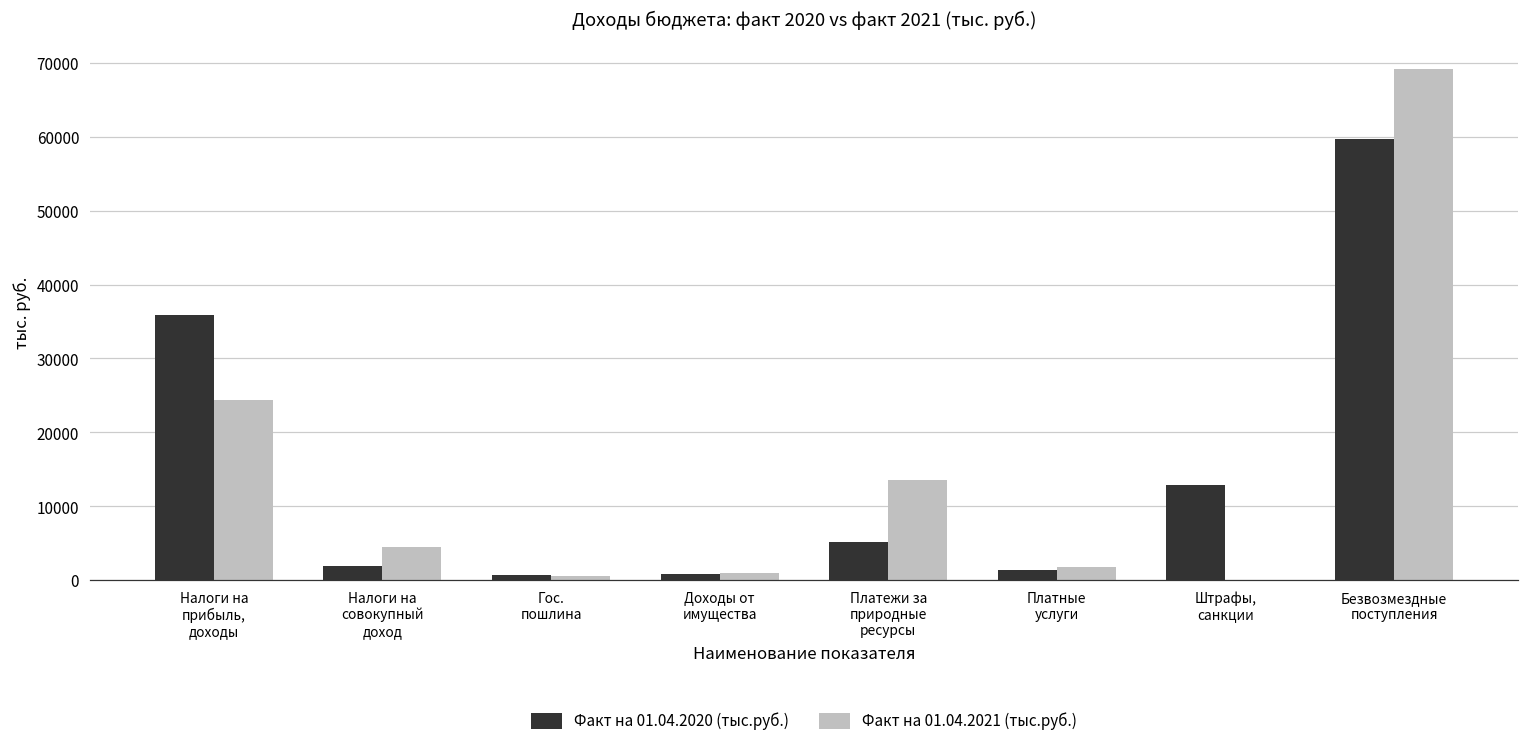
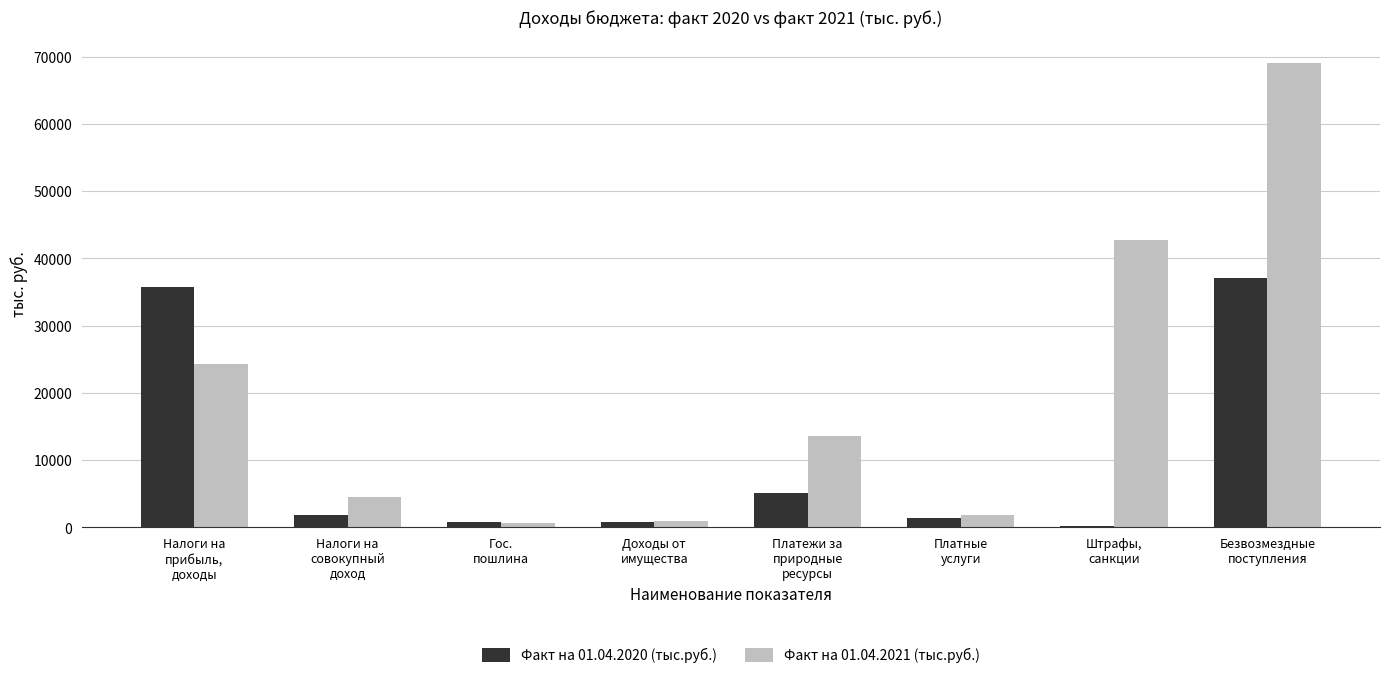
Факт на 01.04.2020 (тыс.руб.), Штрафы, санкции: 13000 -> 0
Факт на 01.04.2021 (тыс.руб.), Штрафы, санкции: 0 -> 43000
Факт на 01.04.2020 (тыс.руб.), Безвозмездные поступления: 60000 -> 37000
